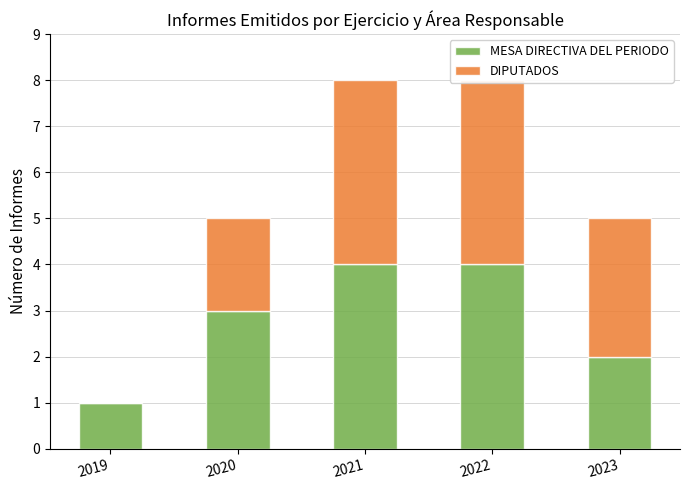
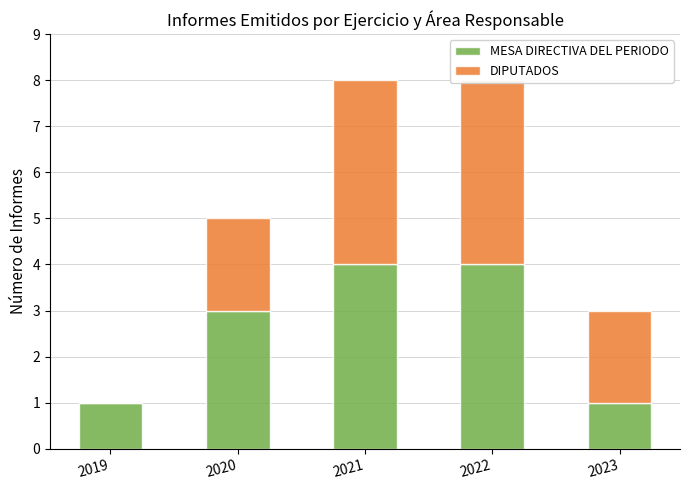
MESA DIRECTIVA DEL PERIODO, 2023: 2 -> 1
DIPUTADOS, 2023: 3 -> 2
